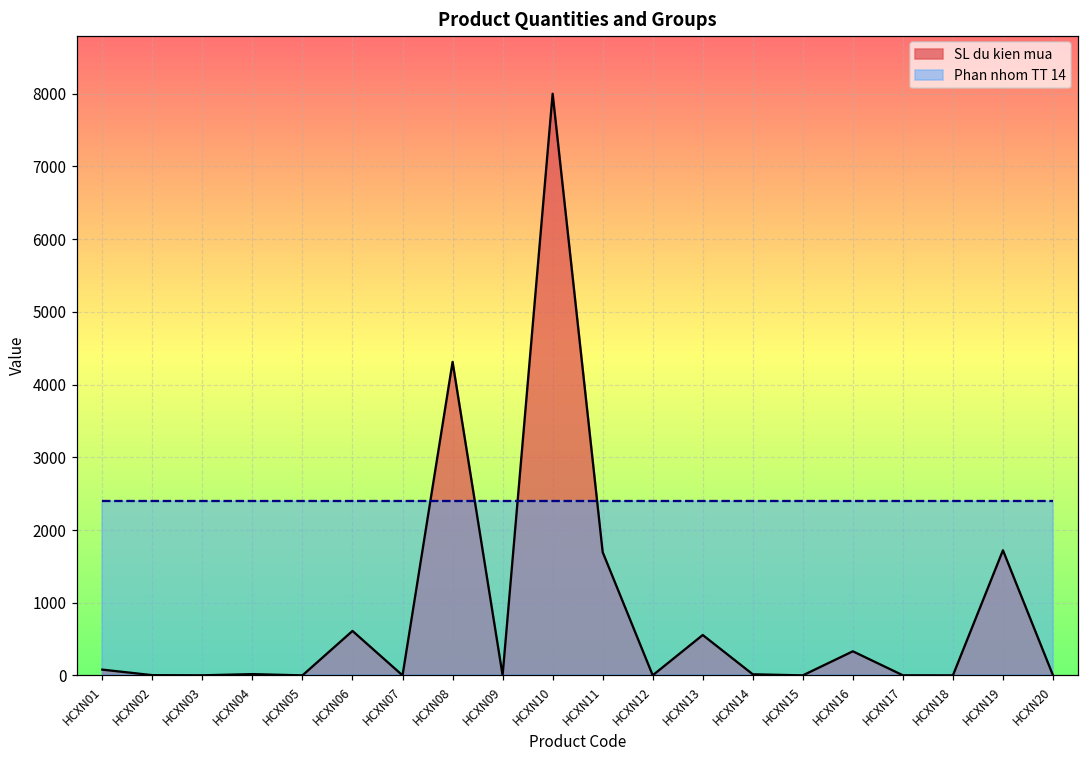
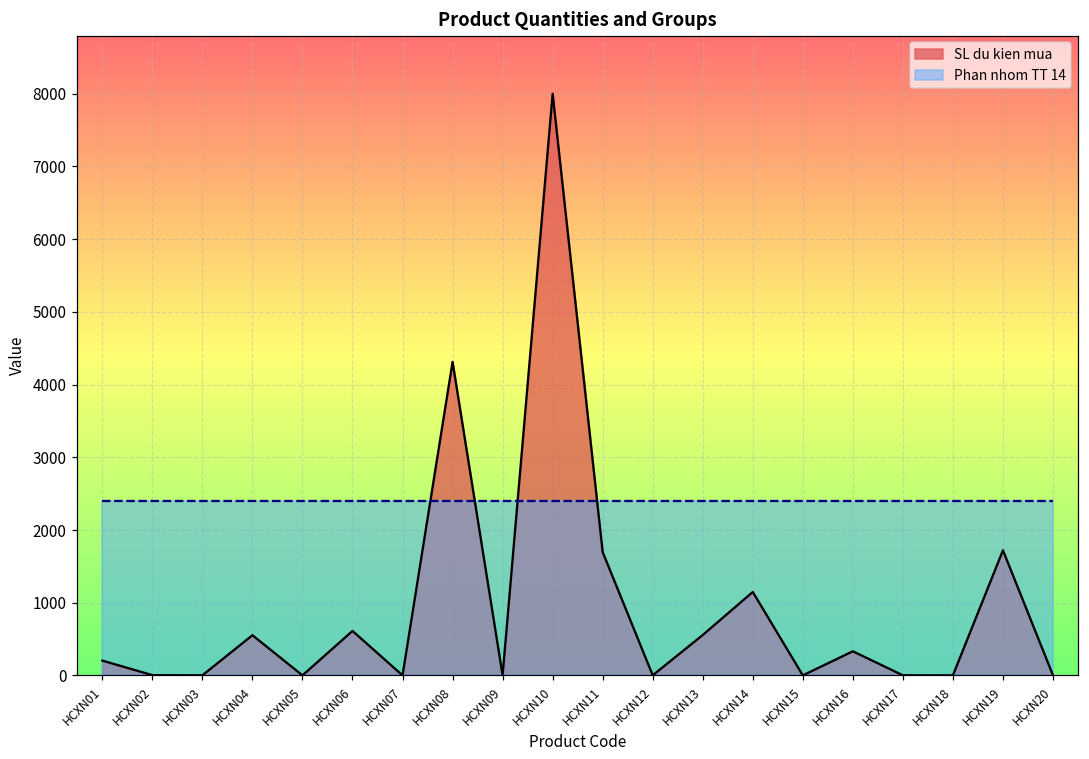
SL du kien mua, HCXN01: 100 -> 200
SL du kien mua, HCXN04: 0 -> 600
SL du kien mua, HCXN14: 0 -> 1100
